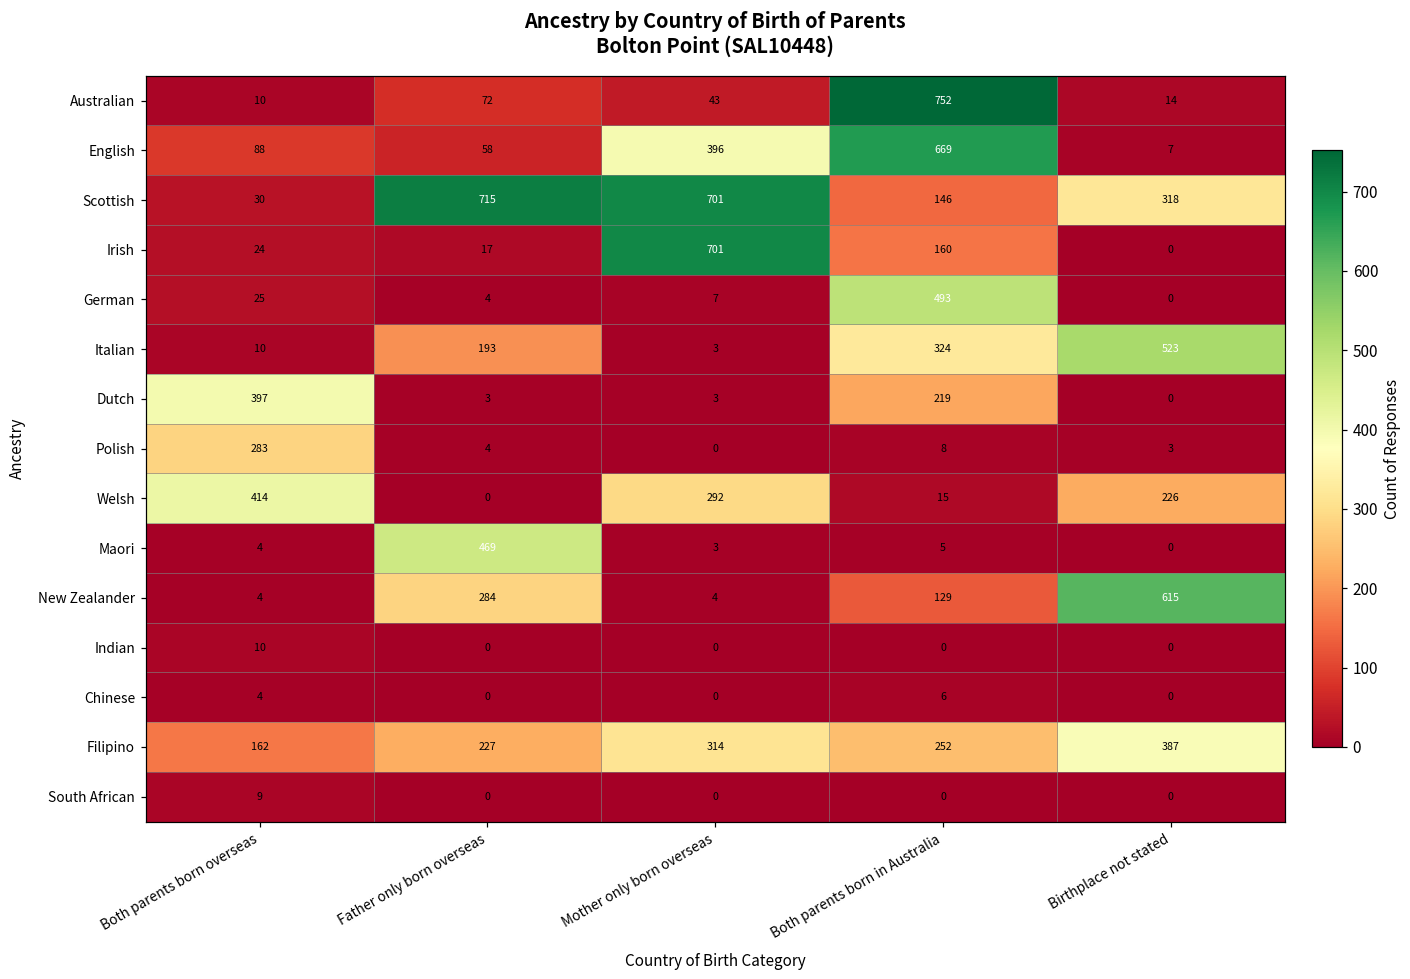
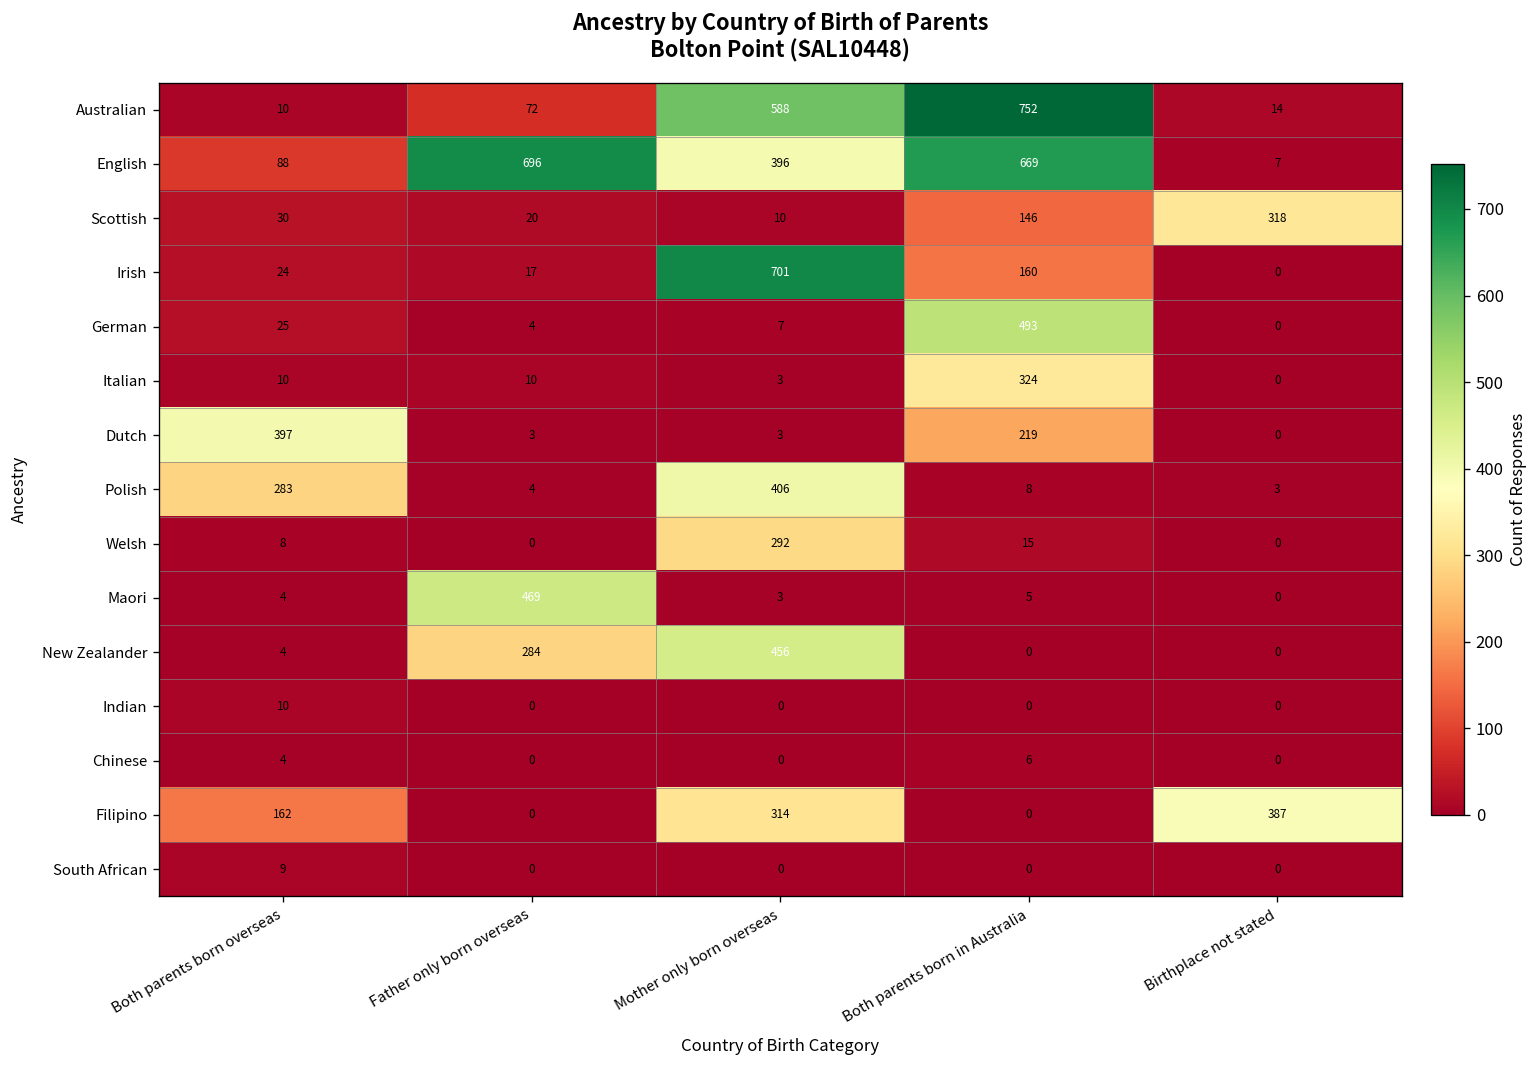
Australian, Mother only born overseas: 43 -> 588
English, Father only born overseas: 58 -> 696
Scottish, Father only born overseas: 715 -> 20
Scottish, Mother only born overseas: 701 -> 10
Italian, Father only born overseas: 193 -> 10
Italian, Birthplace not stated: 523 -> 0
Polish, Mother only born overseas: 0 -> 406
Welsh, Both parents born overseas: 414 -> 8
Welsh, Birthplace not stated: 226 -> 0
New Zealander, Mother only born overseas: 4 -> 456
New Zealander, Both parents born in Australia: 129 -> 0
New Zealander, Birthplace not stated: 615 -> 0
Filipino, Father only born overseas: 227 -> 0
Filipino, Both parents born in Australia: 252 -> 0
